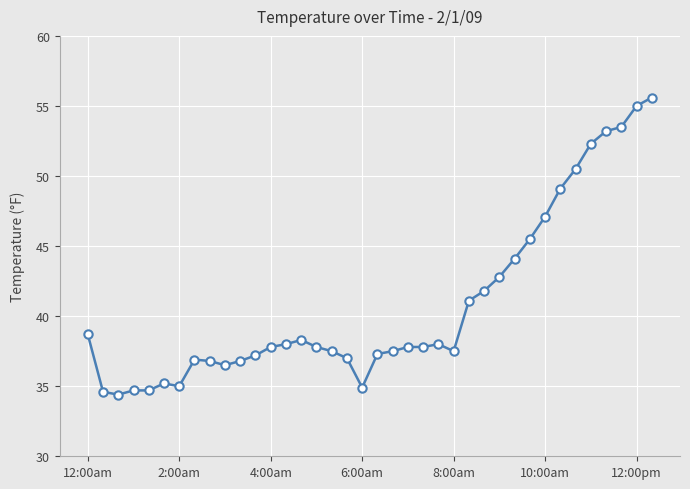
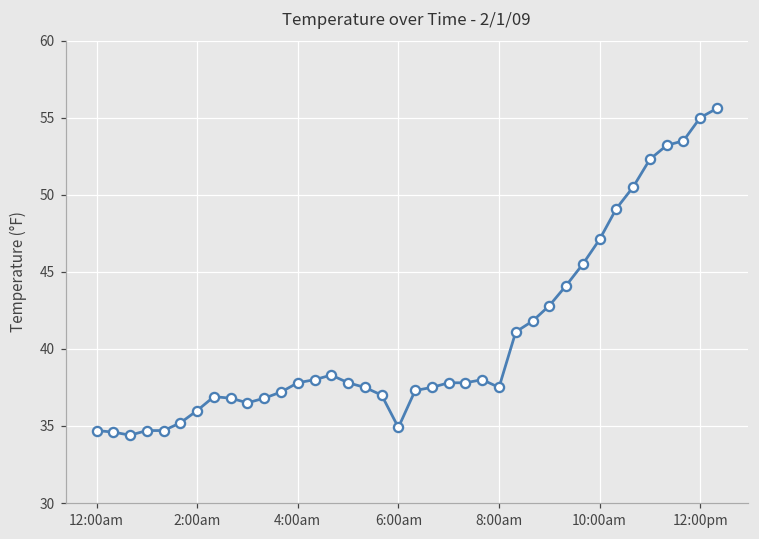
12:00am: 38.7 -> 34.7
2:00am: 35 -> 36
